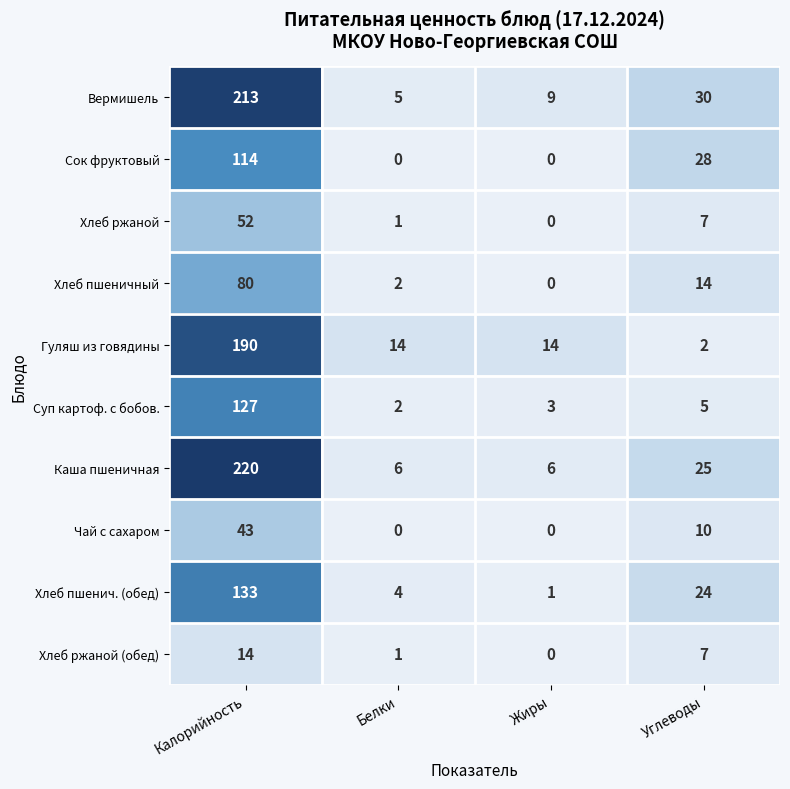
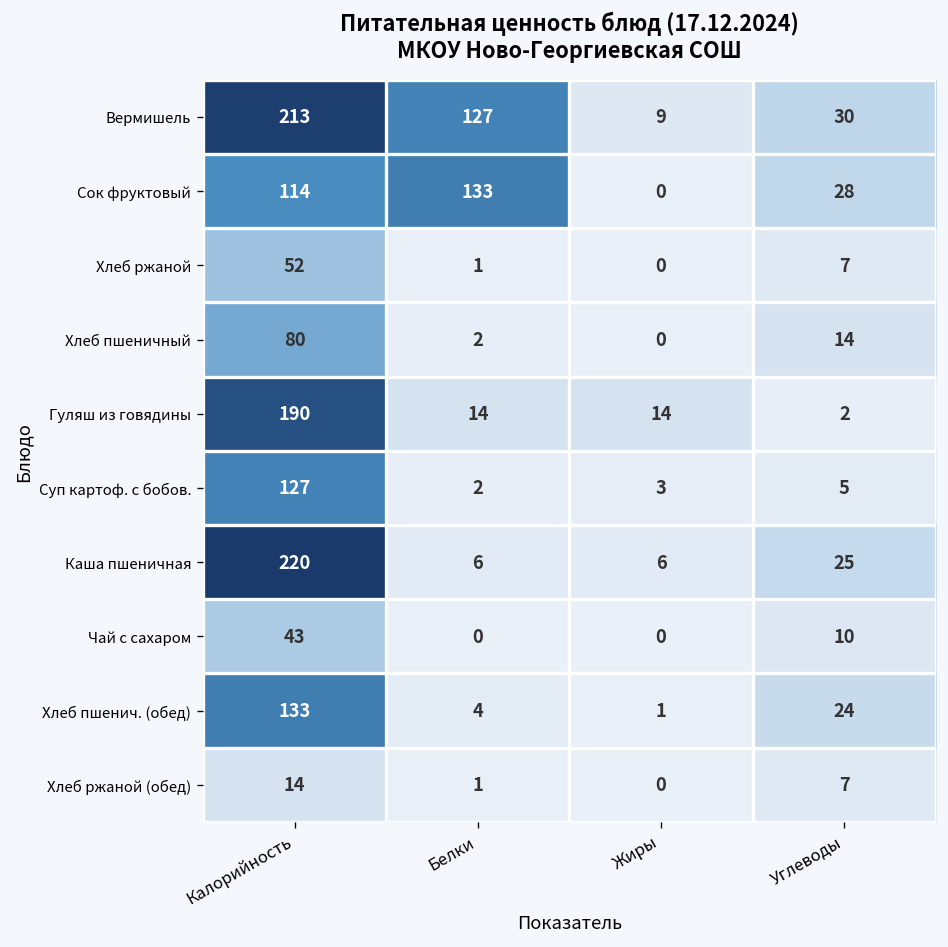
Вермишель, Белки: 5 -> 127
Сок фруктовый, Белки: 0 -> 133
